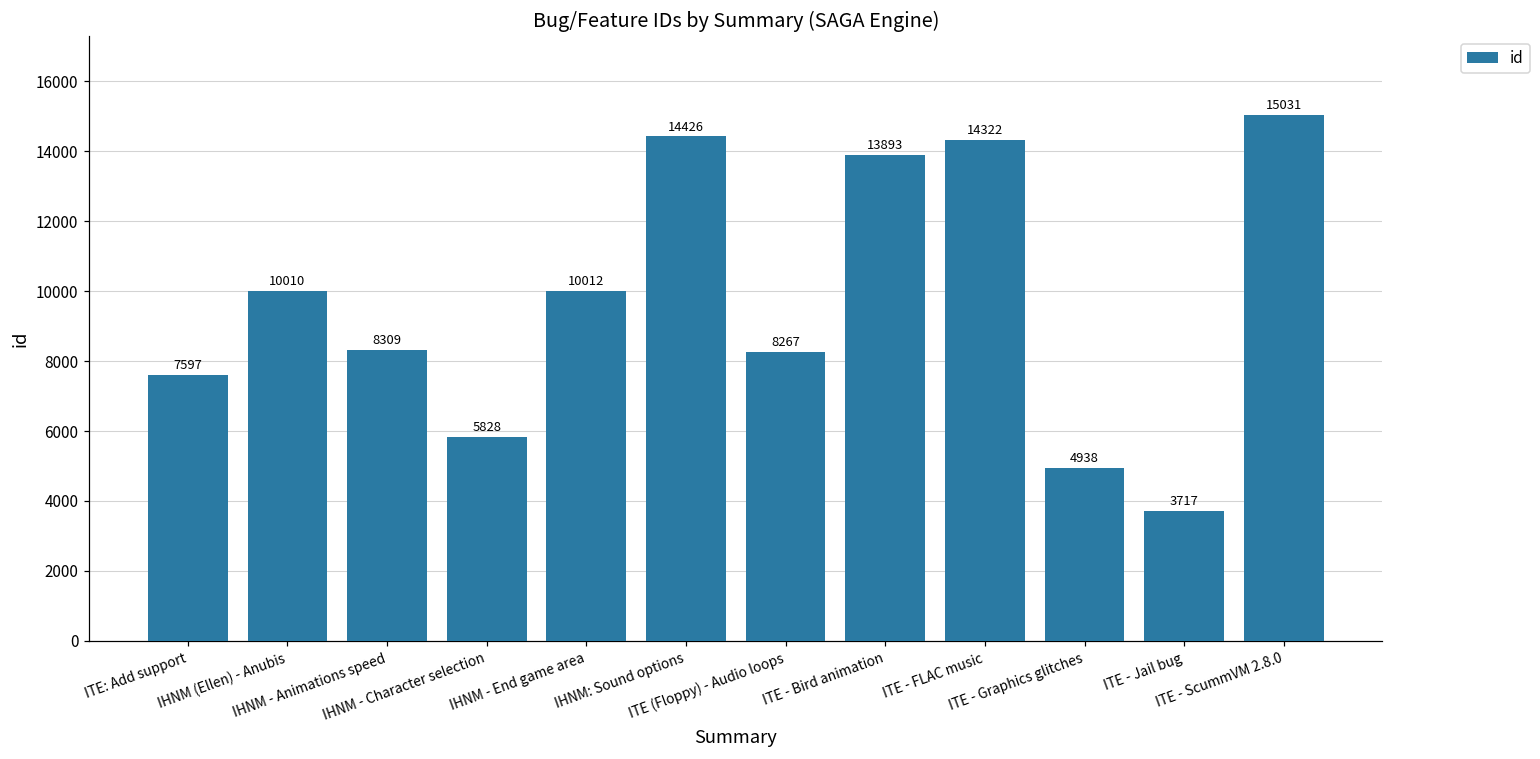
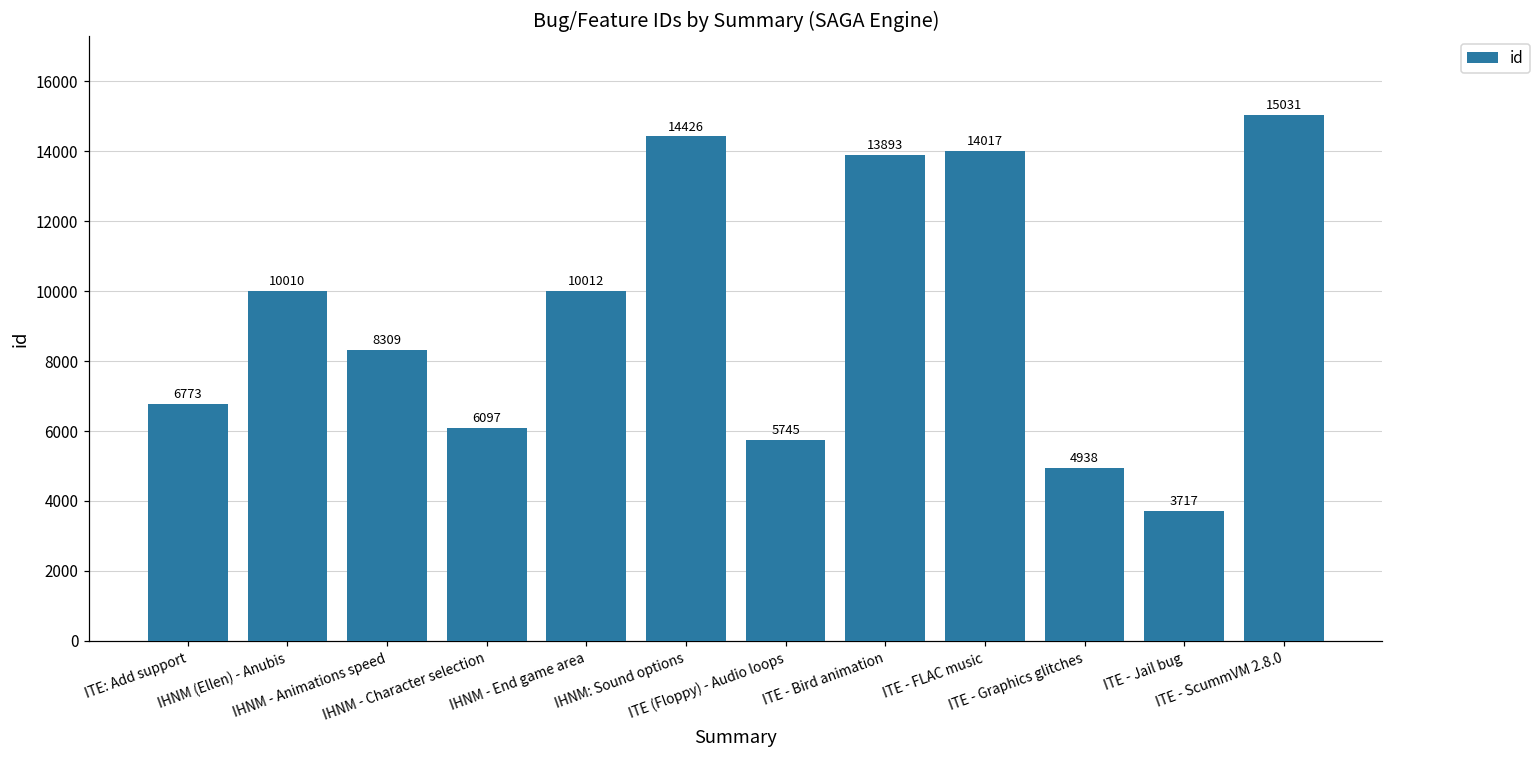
ITE: Add support: 7597 -> 6773
IHNM - Character selection: 5828 -> 6097
ITE (Floppy) - Audio loops: 8267 -> 5745
ITE - FLAC music: 14322 -> 14017
